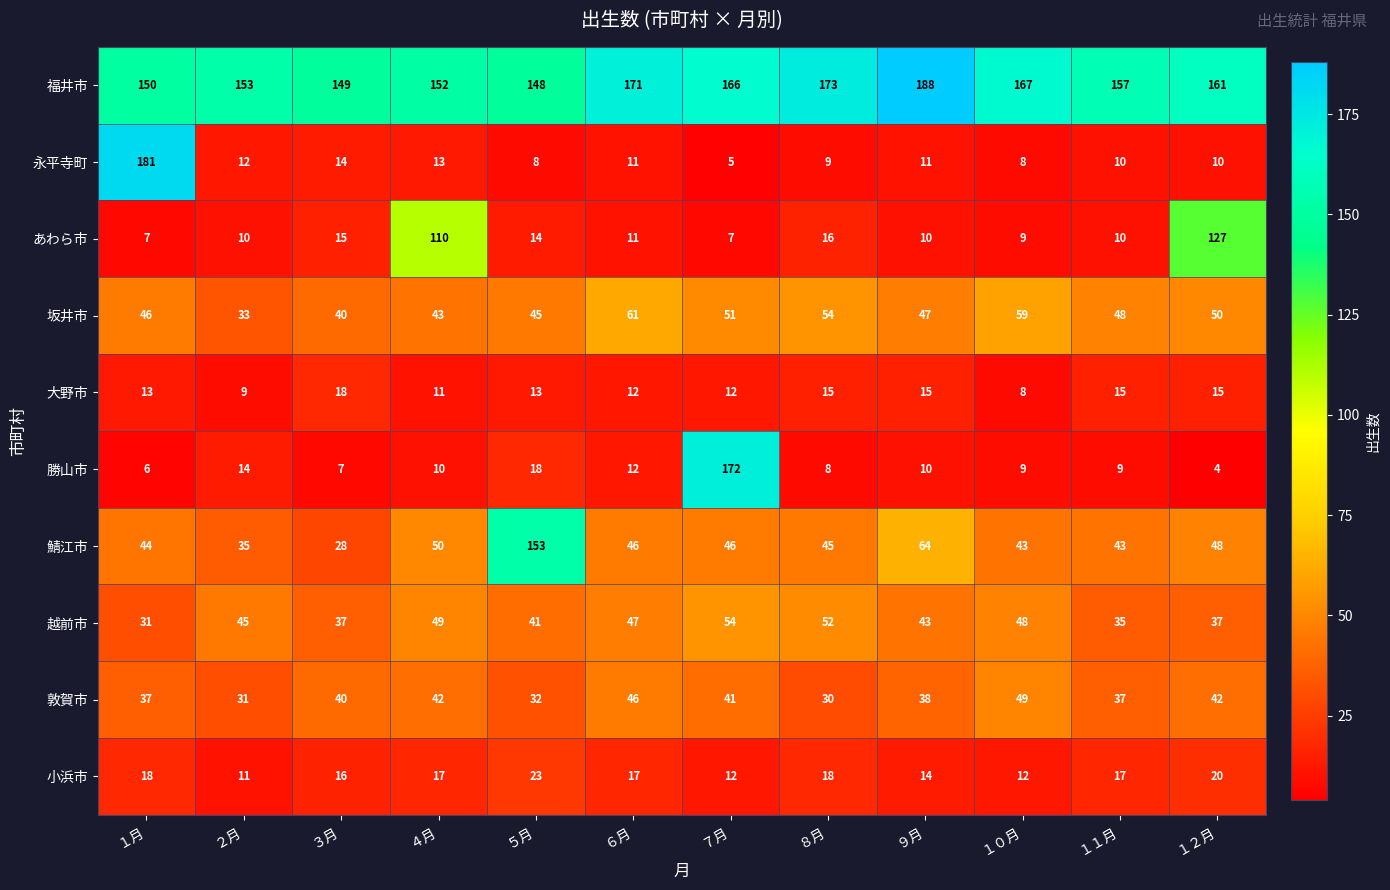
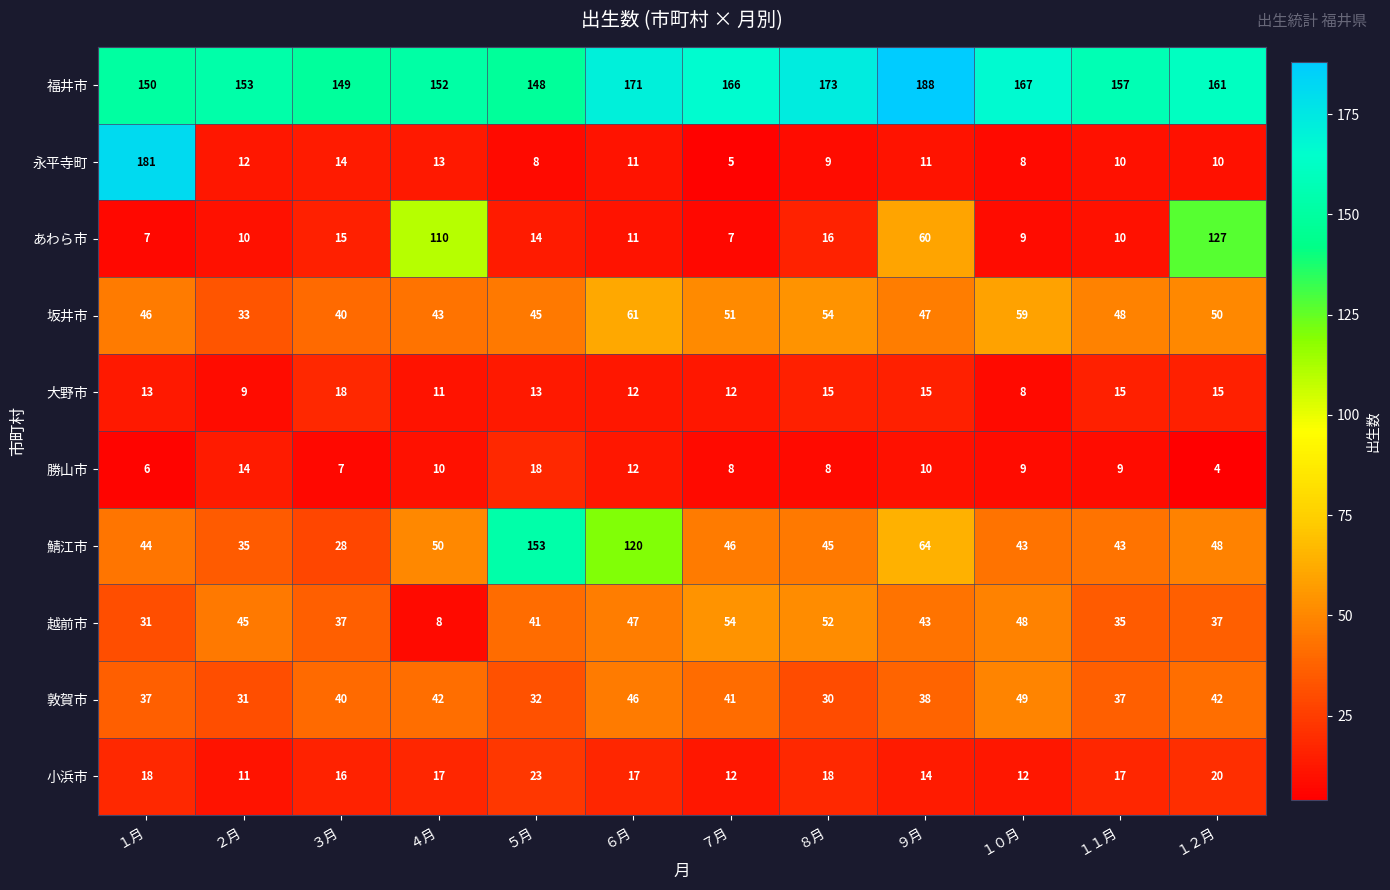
あわら市, ９月: 10 -> 60
勝山市, ７月: 172 -> 8
鯖江市, ６月: 46 -> 120
越前市, ４月: 49 -> 8
